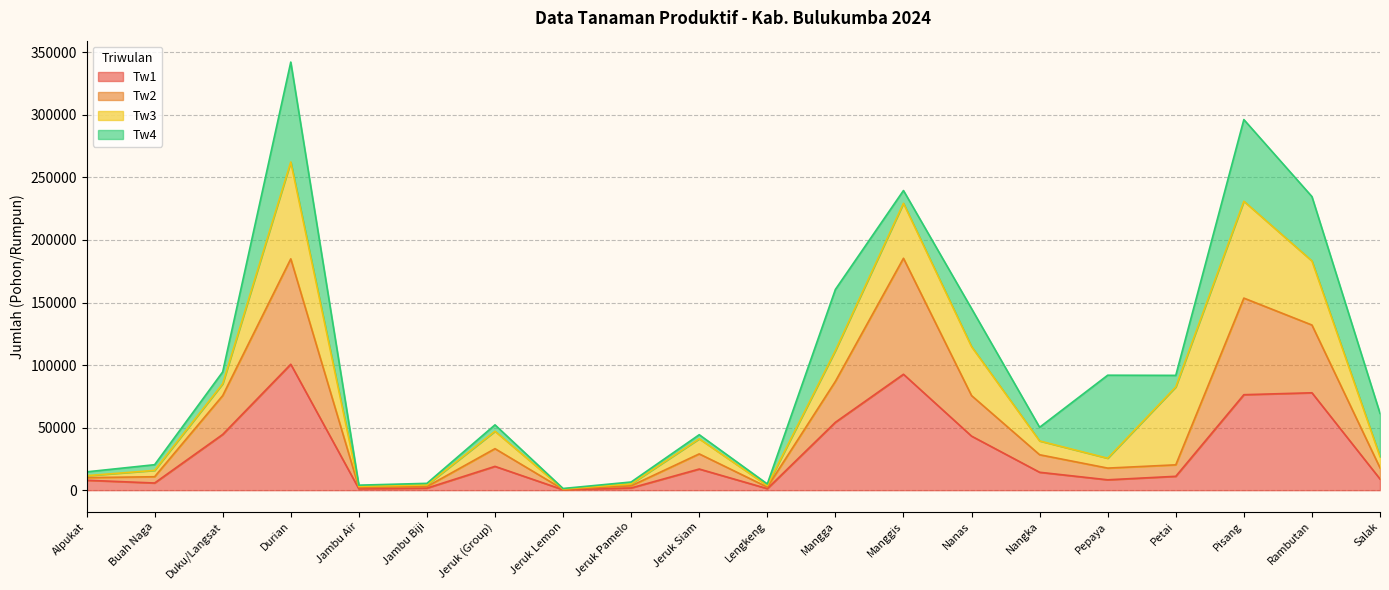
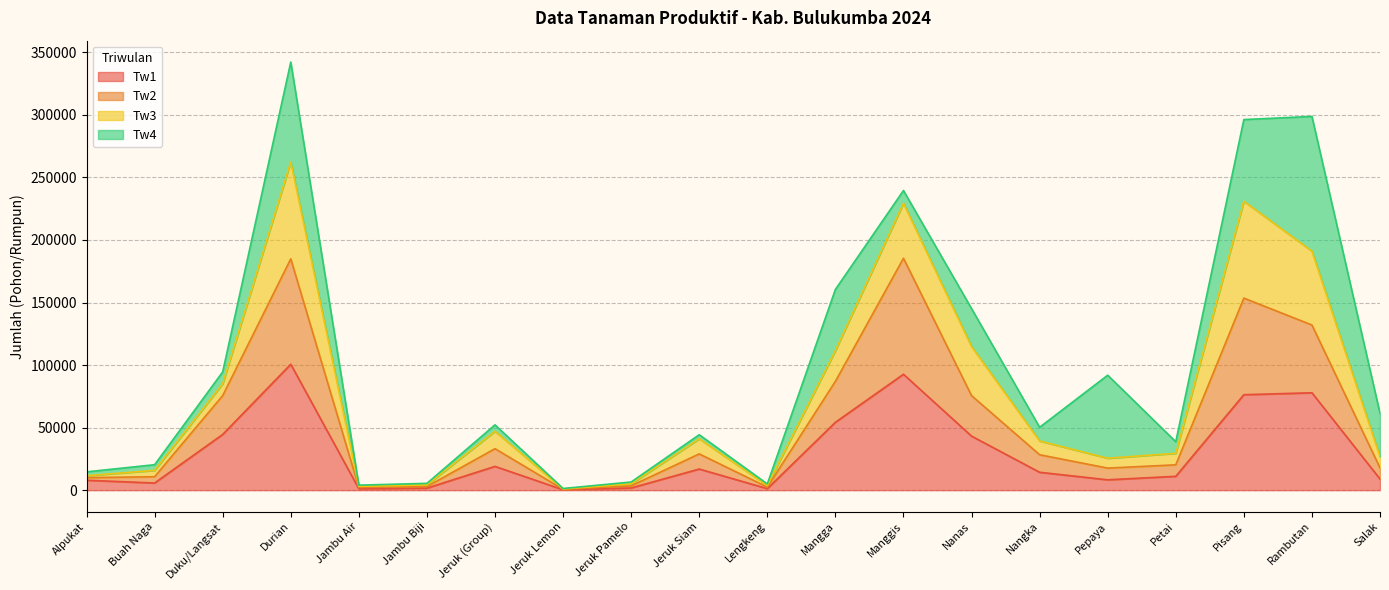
Tw3, Petai: 62000 -> 9000
Tw3, Rambutan: 51000 -> 59000
Tw4, Rambutan: 51000 -> 108000
